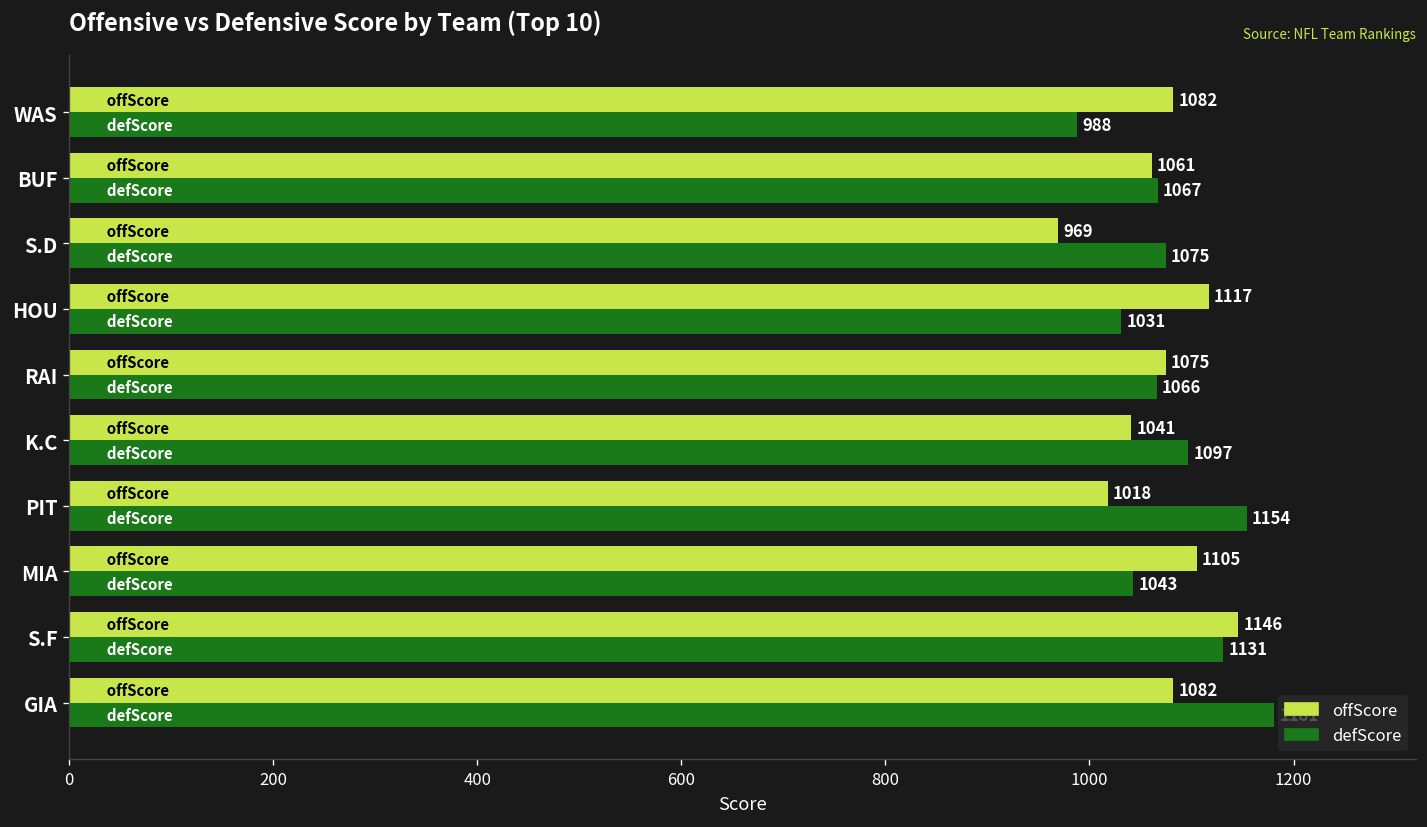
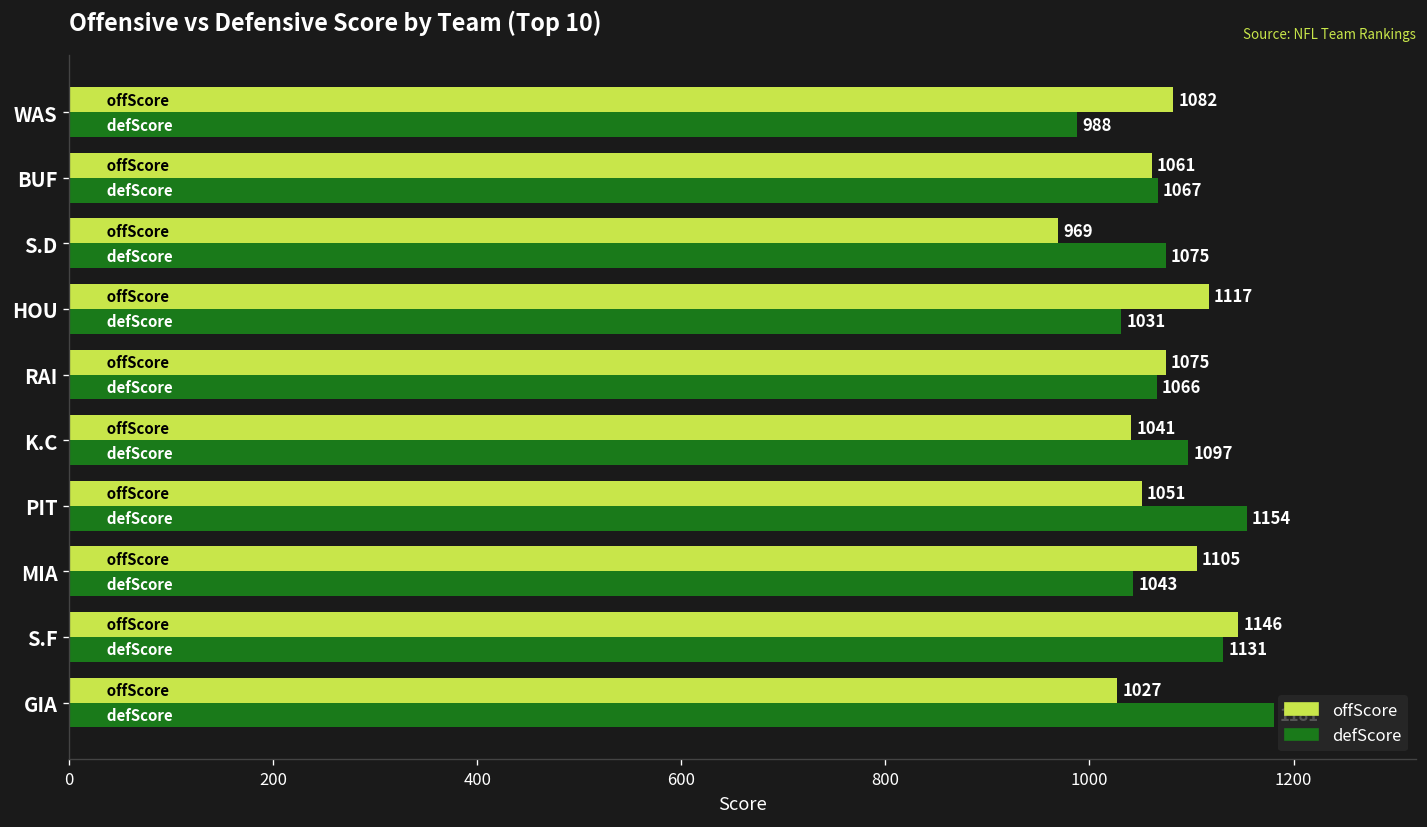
offScore, PIT: 1018 -> 1051
offScore, GIA: 1082 -> 1027
